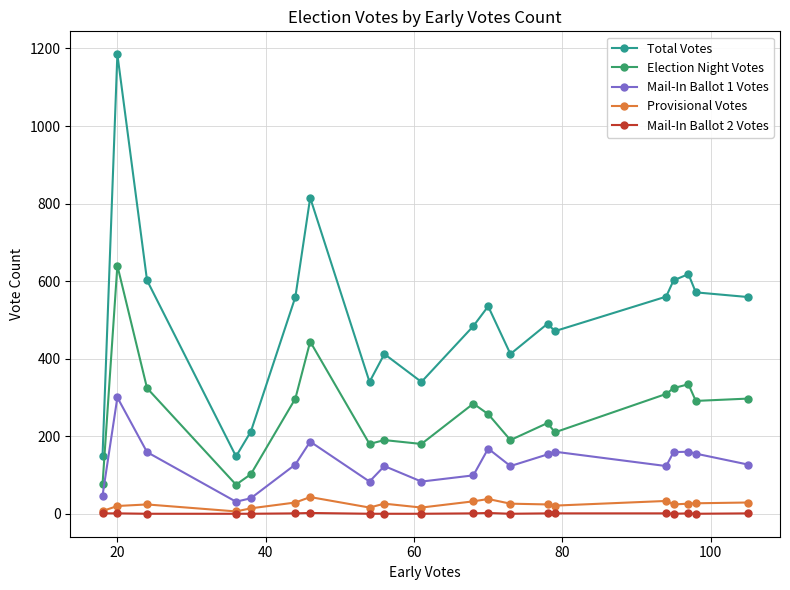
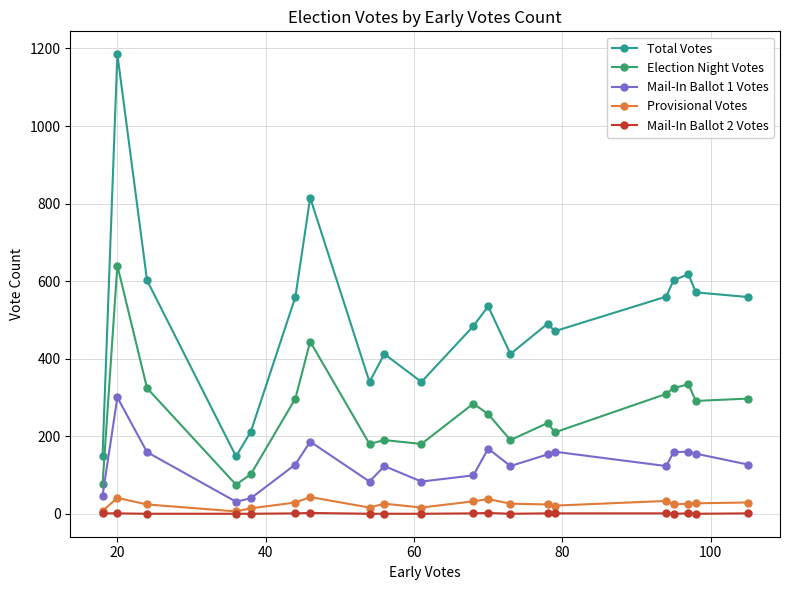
Provisional Votes, 20: 20 -> 40
